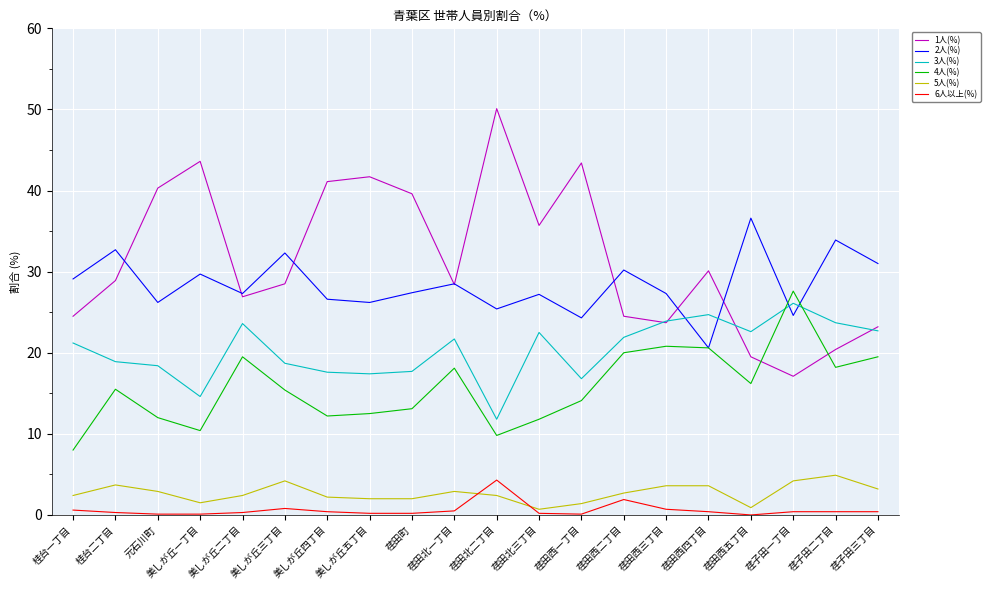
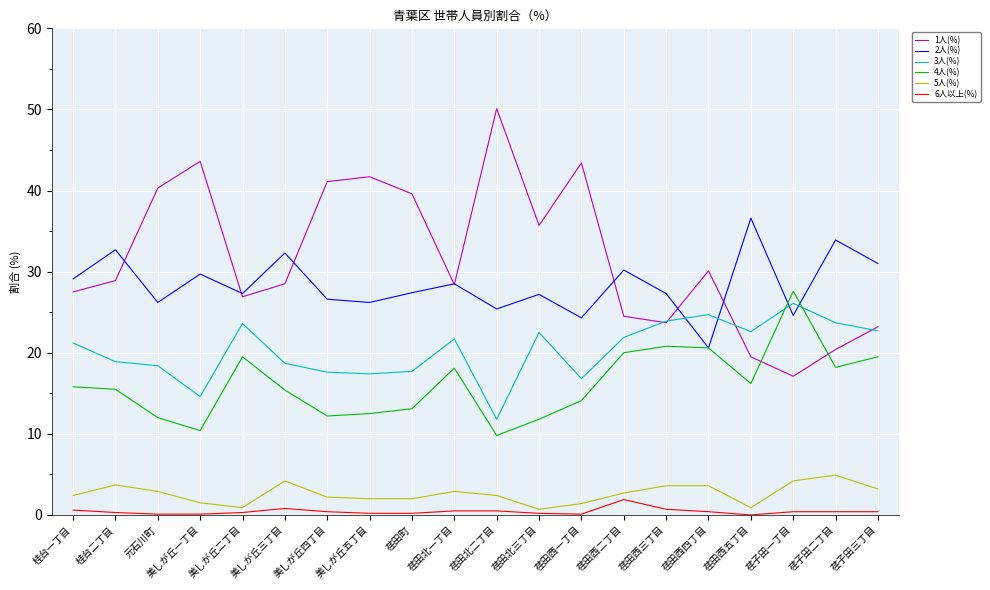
1人(%), 桂台一丁目: 25 -> 28
4人(%), 桂台一丁目: 8 -> 16
5人(%), 美しが丘二丁目: 2 -> 1
6人以上(%), 荏田北二丁目: 4 -> 1
